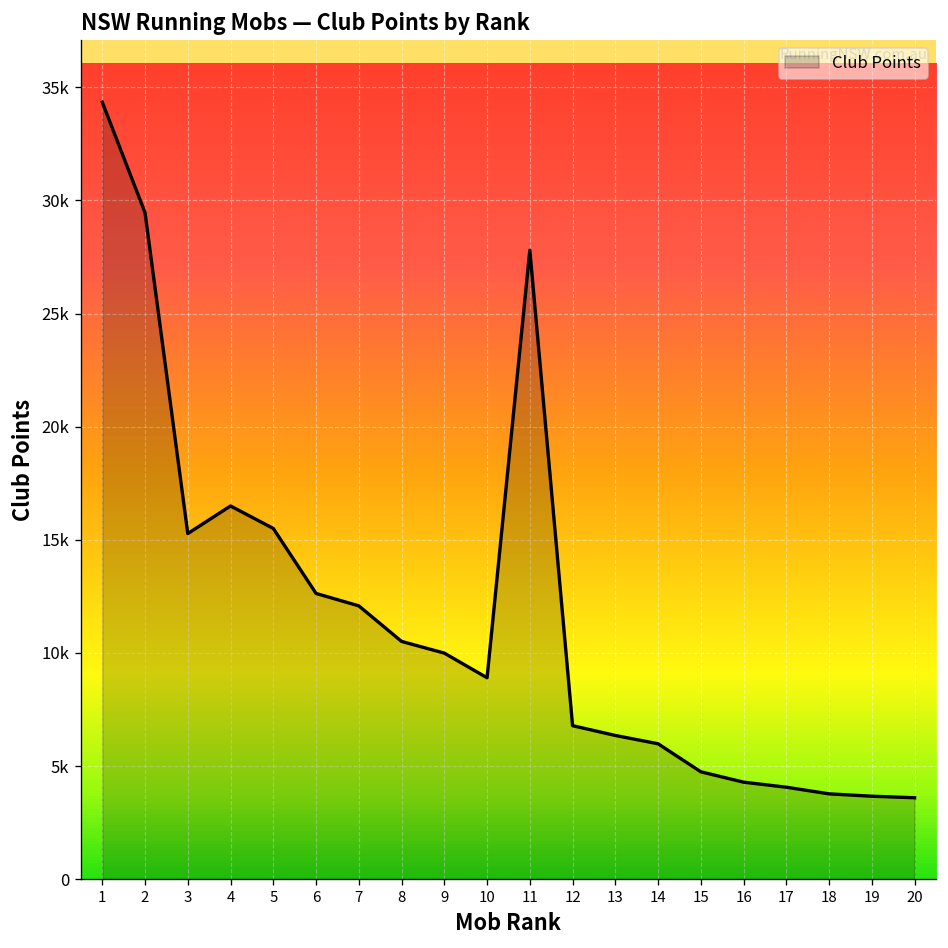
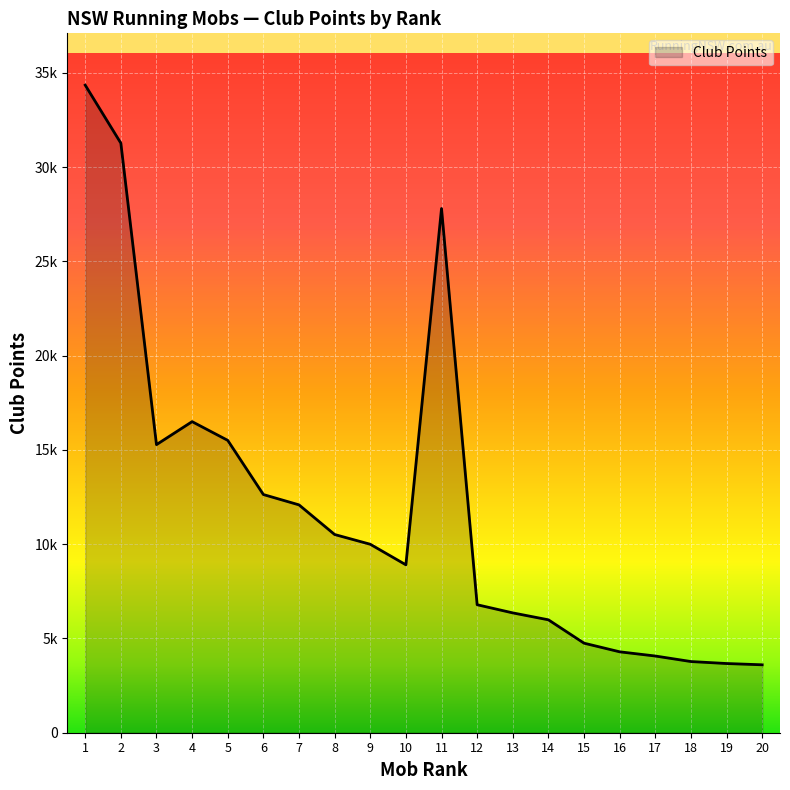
2: 29500 -> 31300
